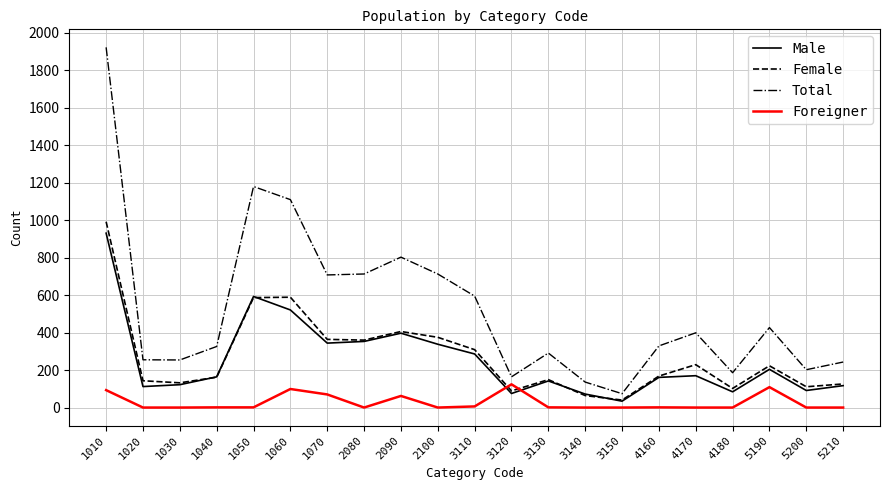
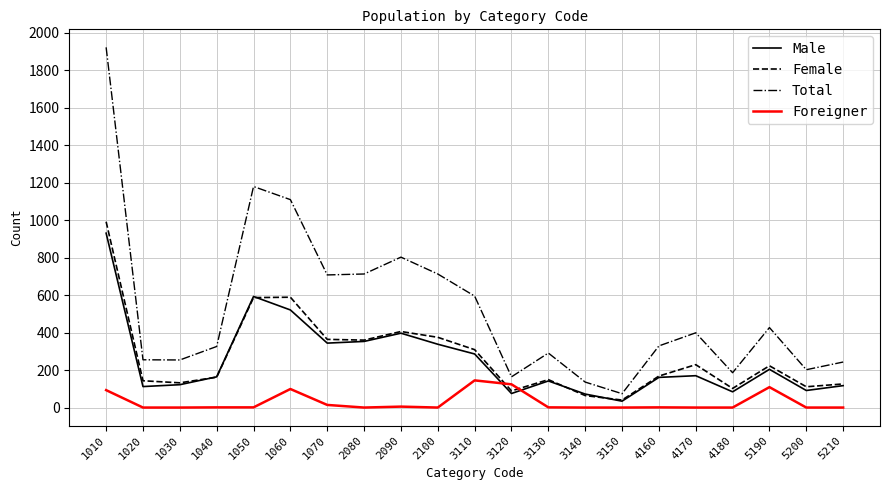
Foreigner, 1070: 70 -> 10
Foreigner, 2090: 60 -> 10
Foreigner, 3110: 10 -> 150
